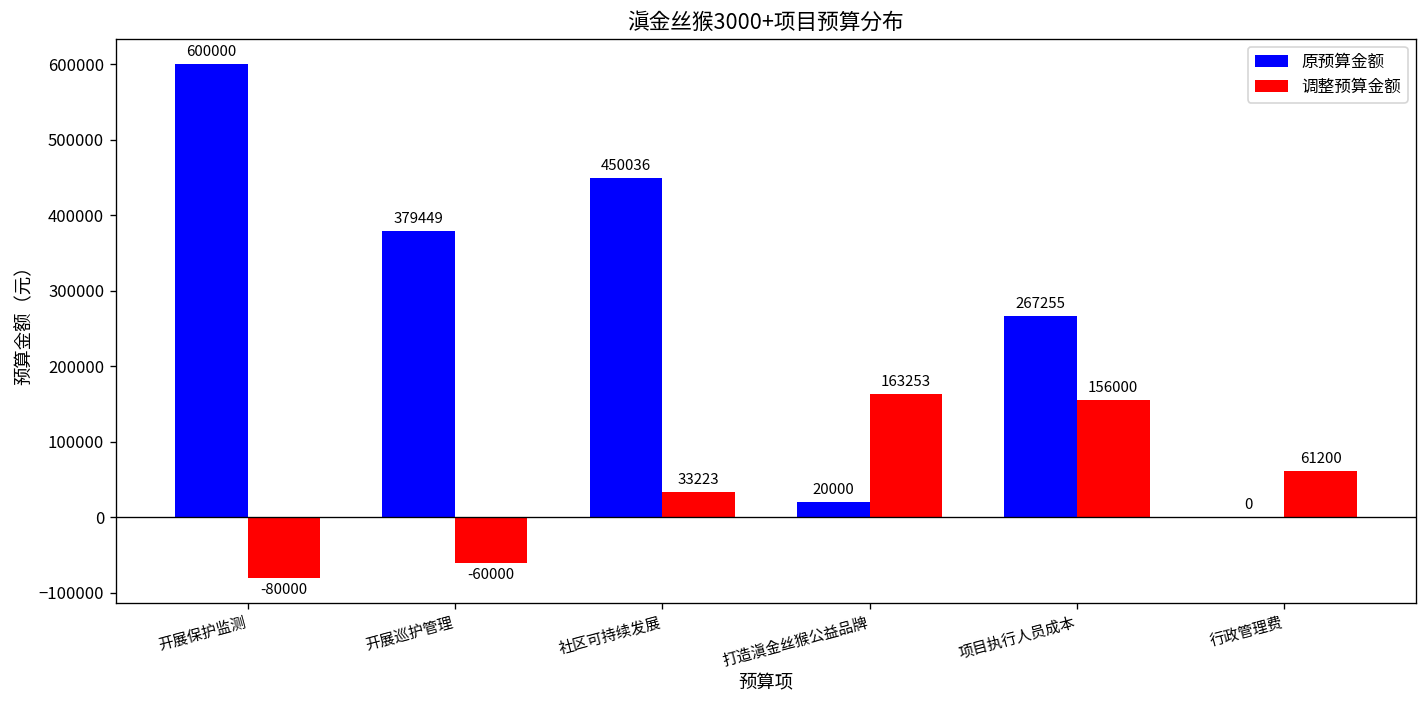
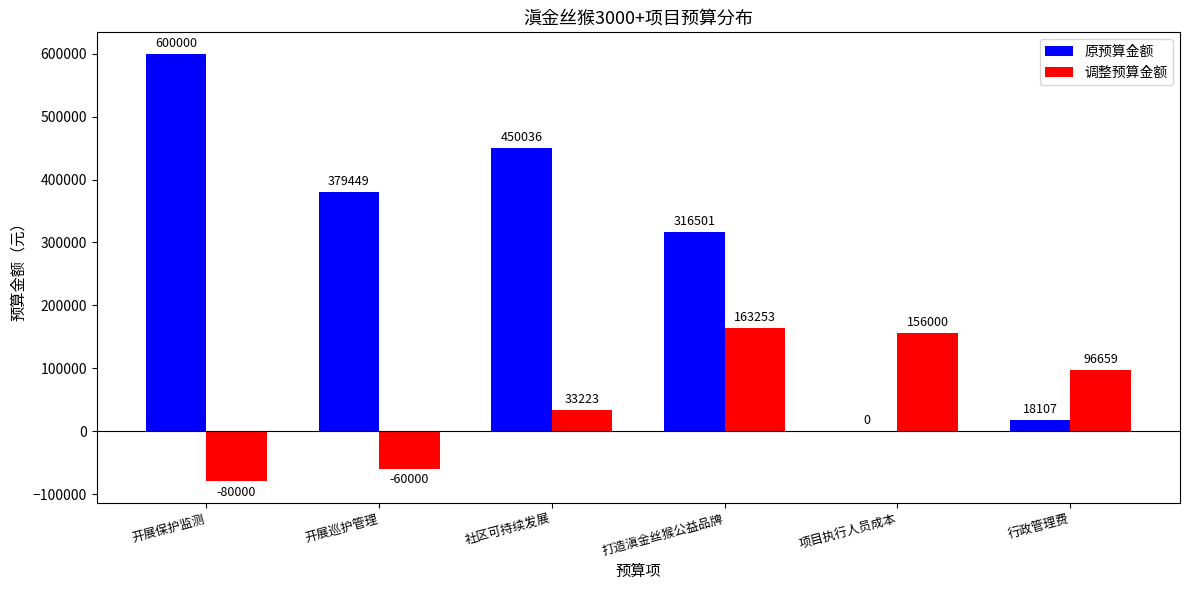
原预算金额, 打造滇金丝猴公益品牌: 20000 -> 316501
原预算金额, 项目执行人员成本: 267255 -> 0
原预算金额, 行政管理费: 0 -> 18107
调整预算金额, 行政管理费: 61200 -> 96659
